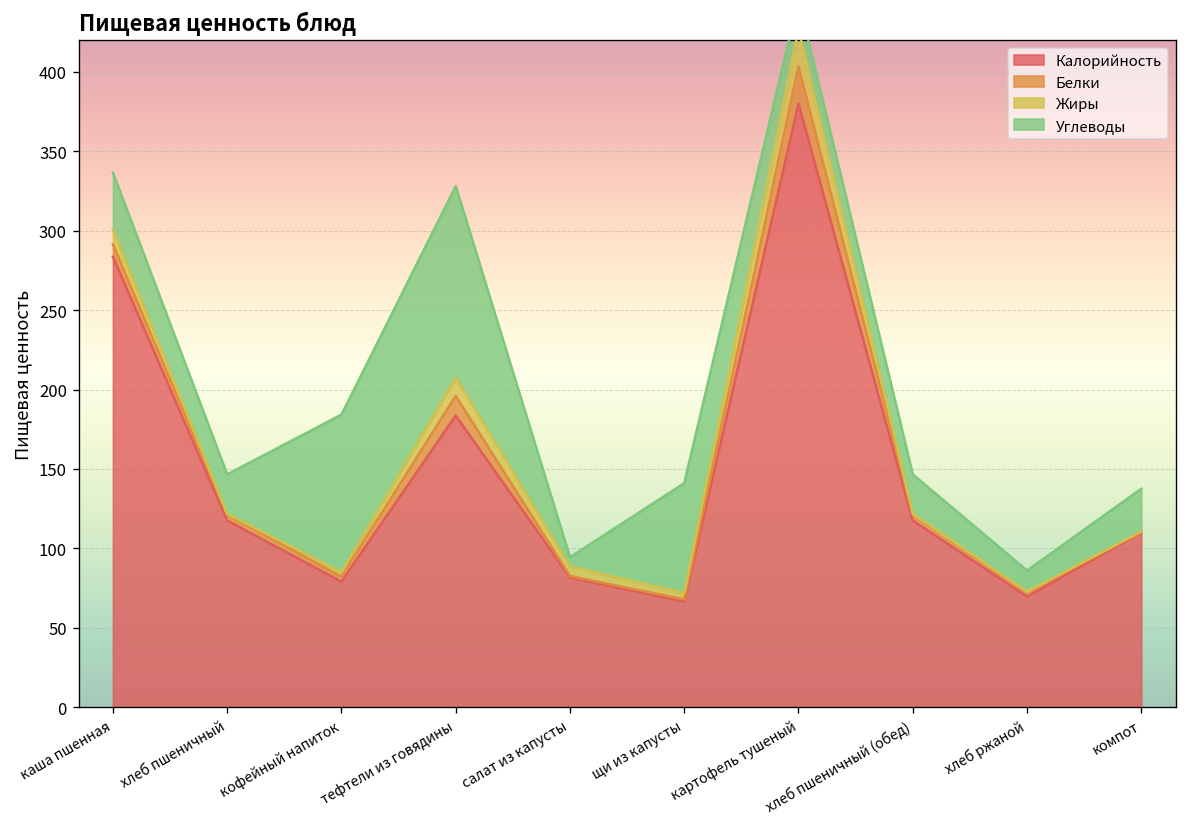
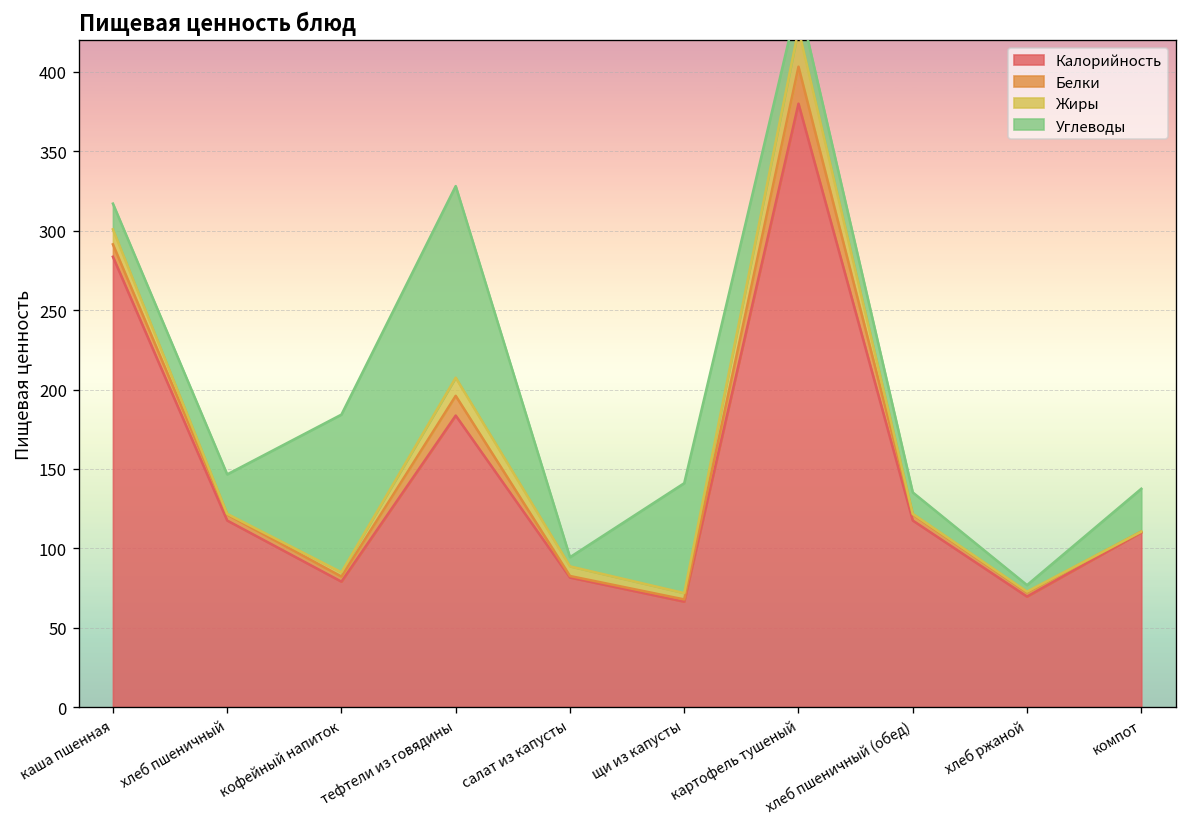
Углеводы, каша пшенная: 36 -> 16
Углеводы, хлеб пшеничный (обед): 25 -> 13
Углеводы, хлеб ржаной: 13 -> 4
